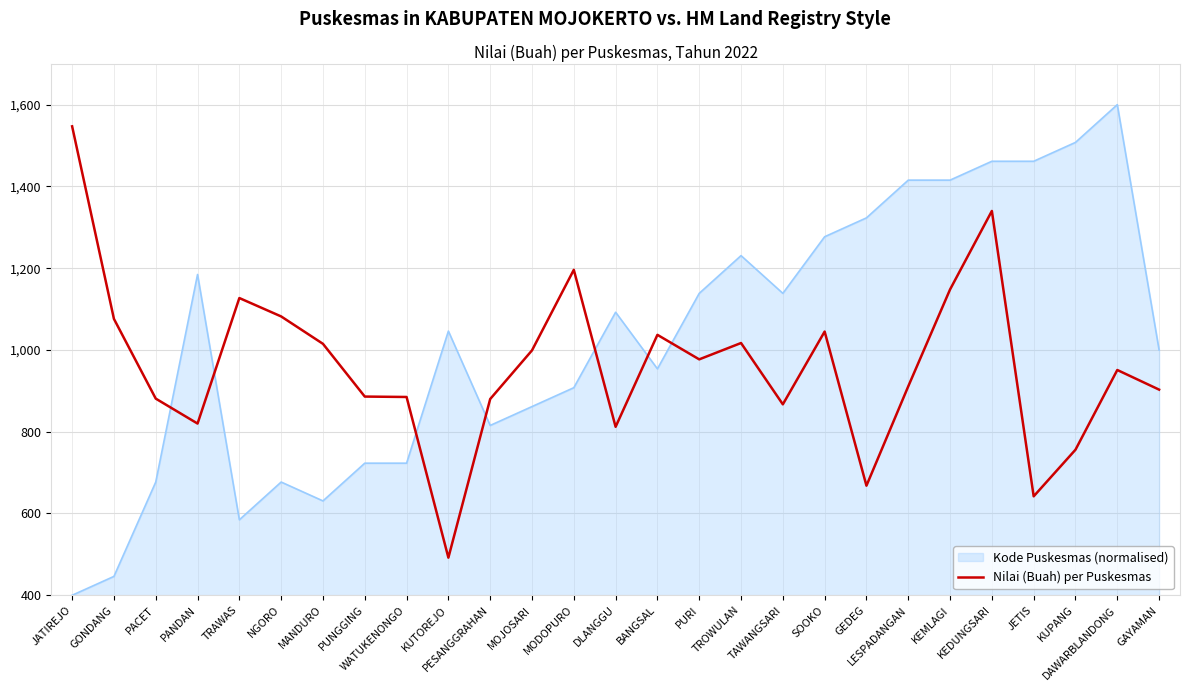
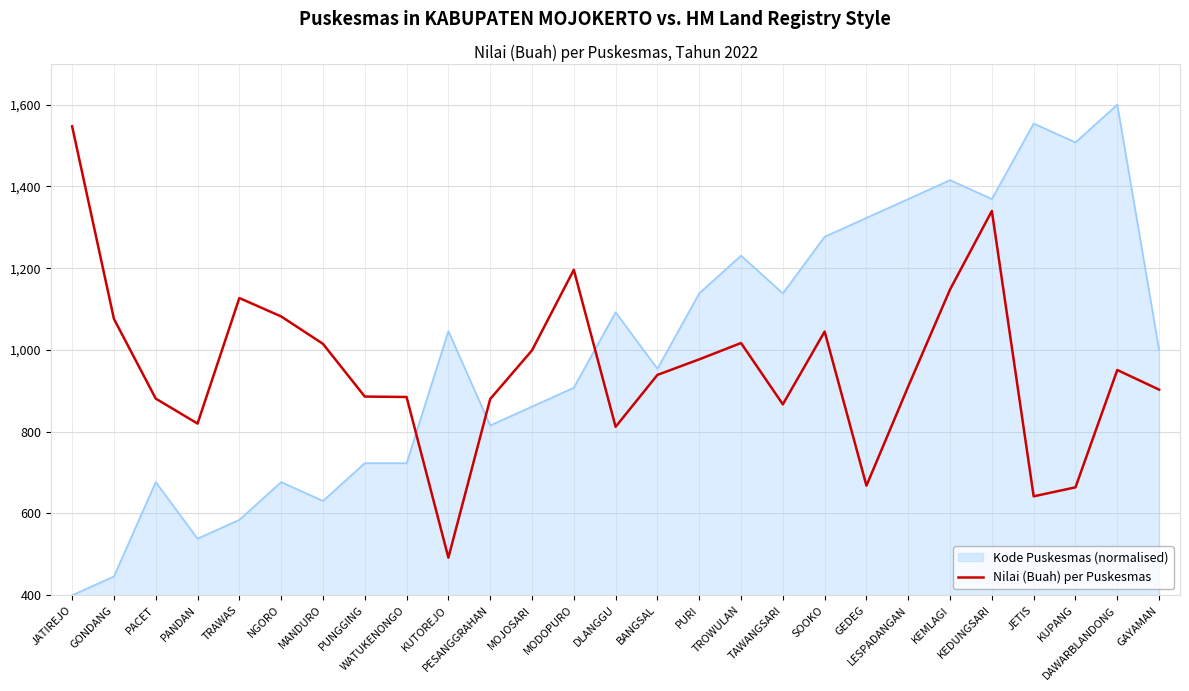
Kode Puskesmas (normalised), PANDAN: 1,180 -> 540
Nilai (Buah) per Puskesmas, BANGSAL: 1,040 -> 940
Kode Puskesmas (normalised), LESPADANGAN: 1,420 -> 1,370
Kode Puskesmas (normalised), KEDUNGSARI: 1,460 -> 1,370
Kode Puskesmas (normalised), JETIS: 1,460 -> 1,550
Nilai (Buah) per Puskesmas, KUPANG: 760 -> 660
